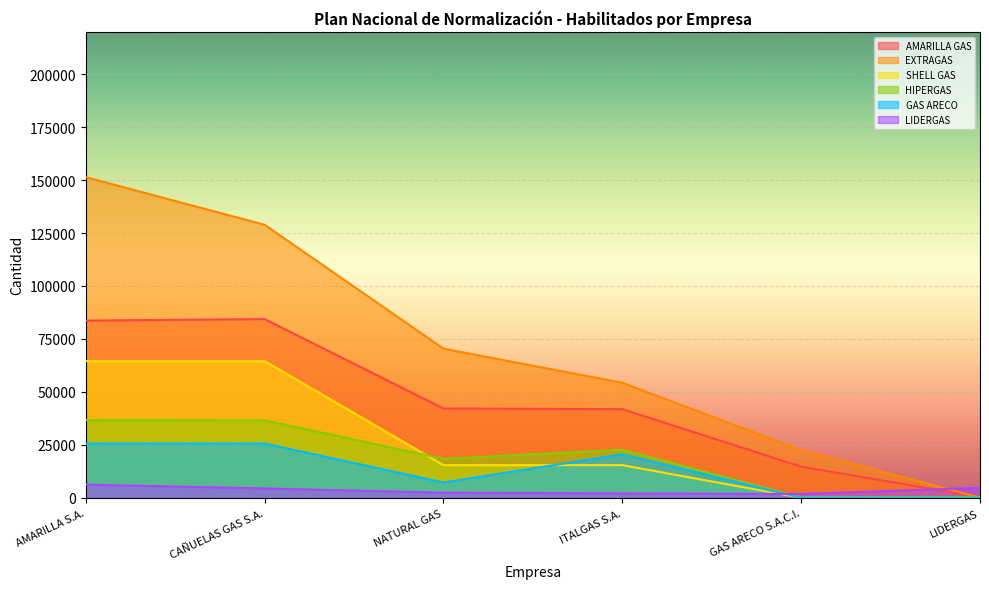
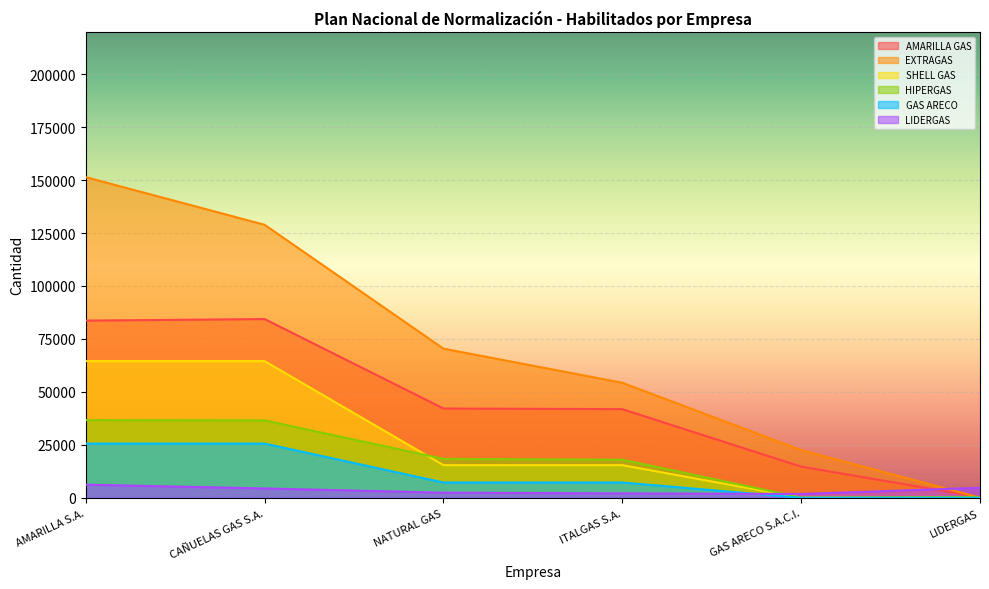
HIPERGAS, ITALGAS S.A.: 23000 -> 18000
GAS ARECO, ITALGAS S.A.: 21000 -> 7000
